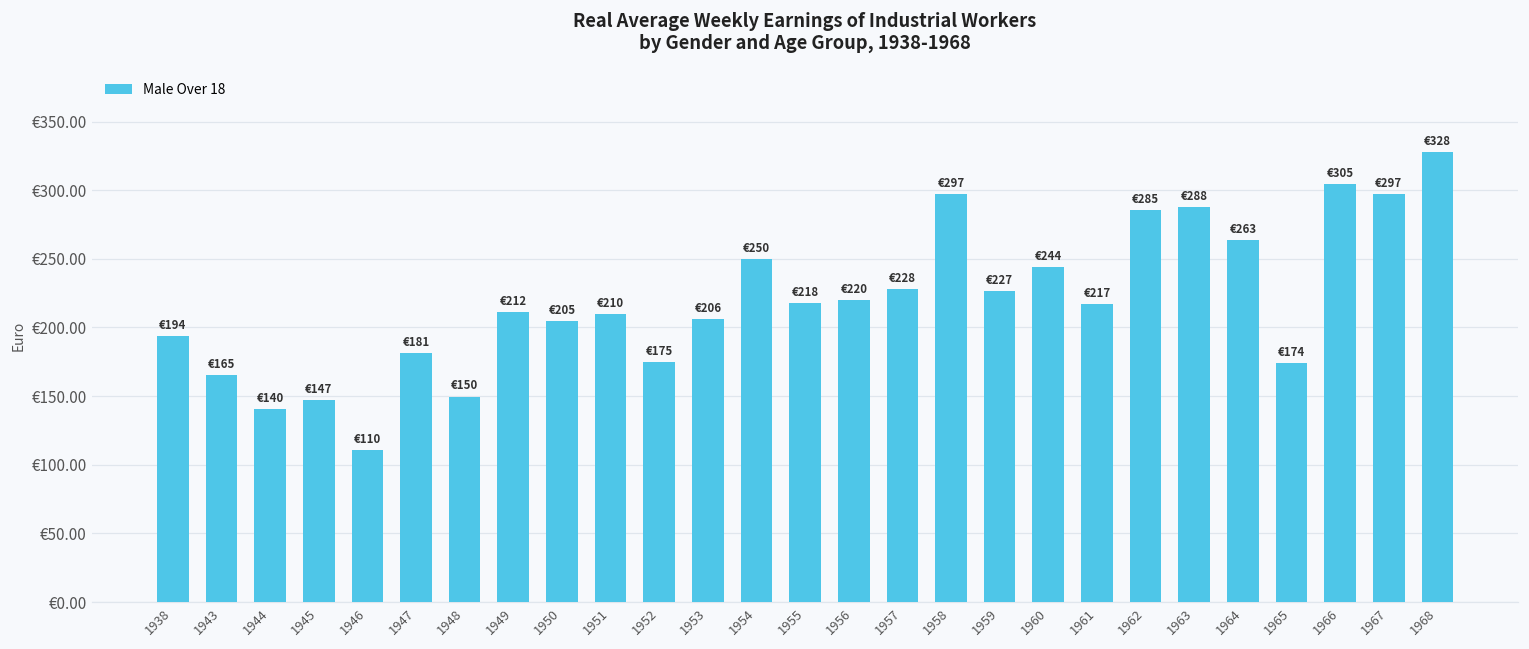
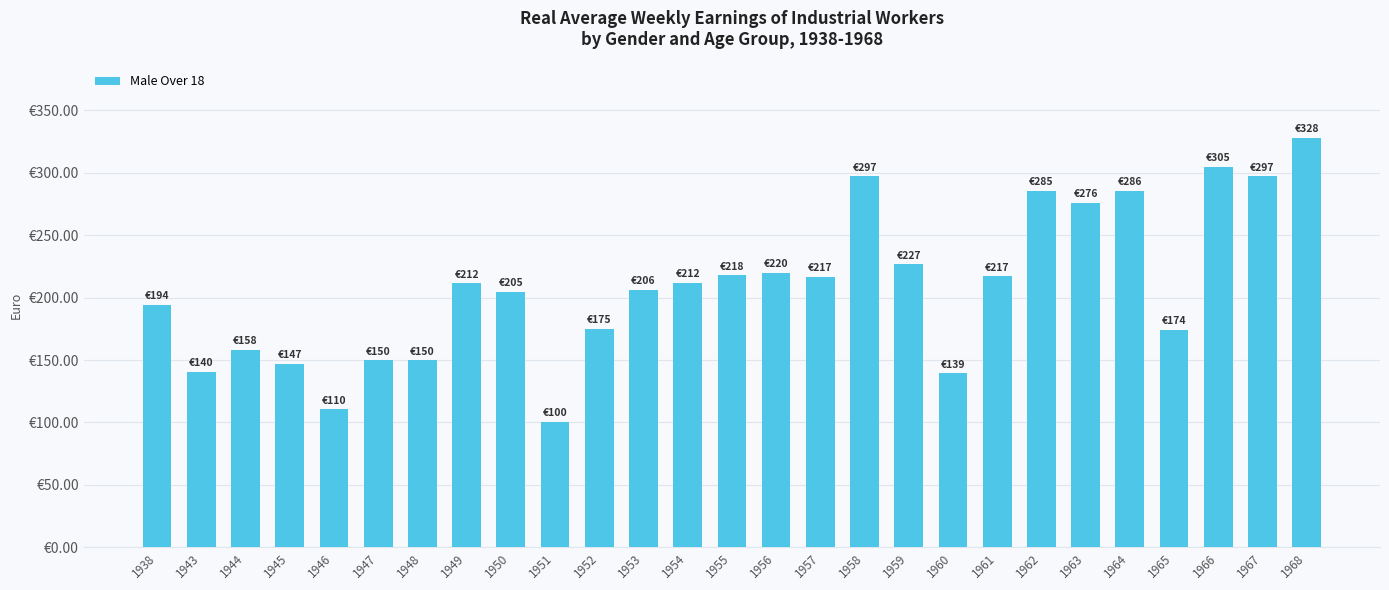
1943: €165 -> €140
1944: €140 -> €158
1947: €181 -> €150
1951: €210 -> €100
1954: €250 -> €212
1957: €228 -> €217
1960: €244 -> €139
1963: €288 -> €276
1964: €263 -> €286
